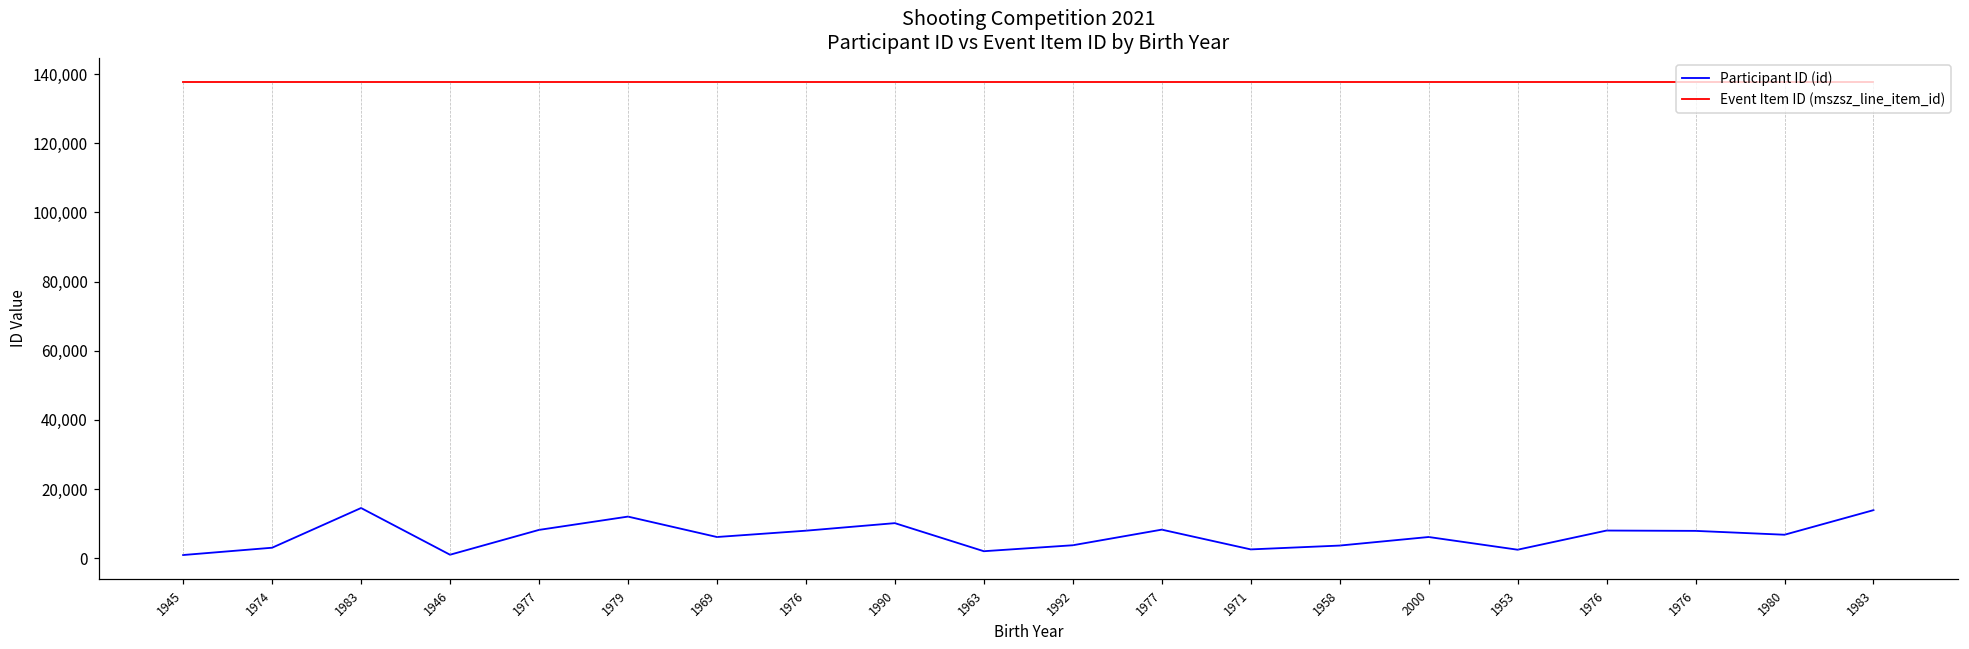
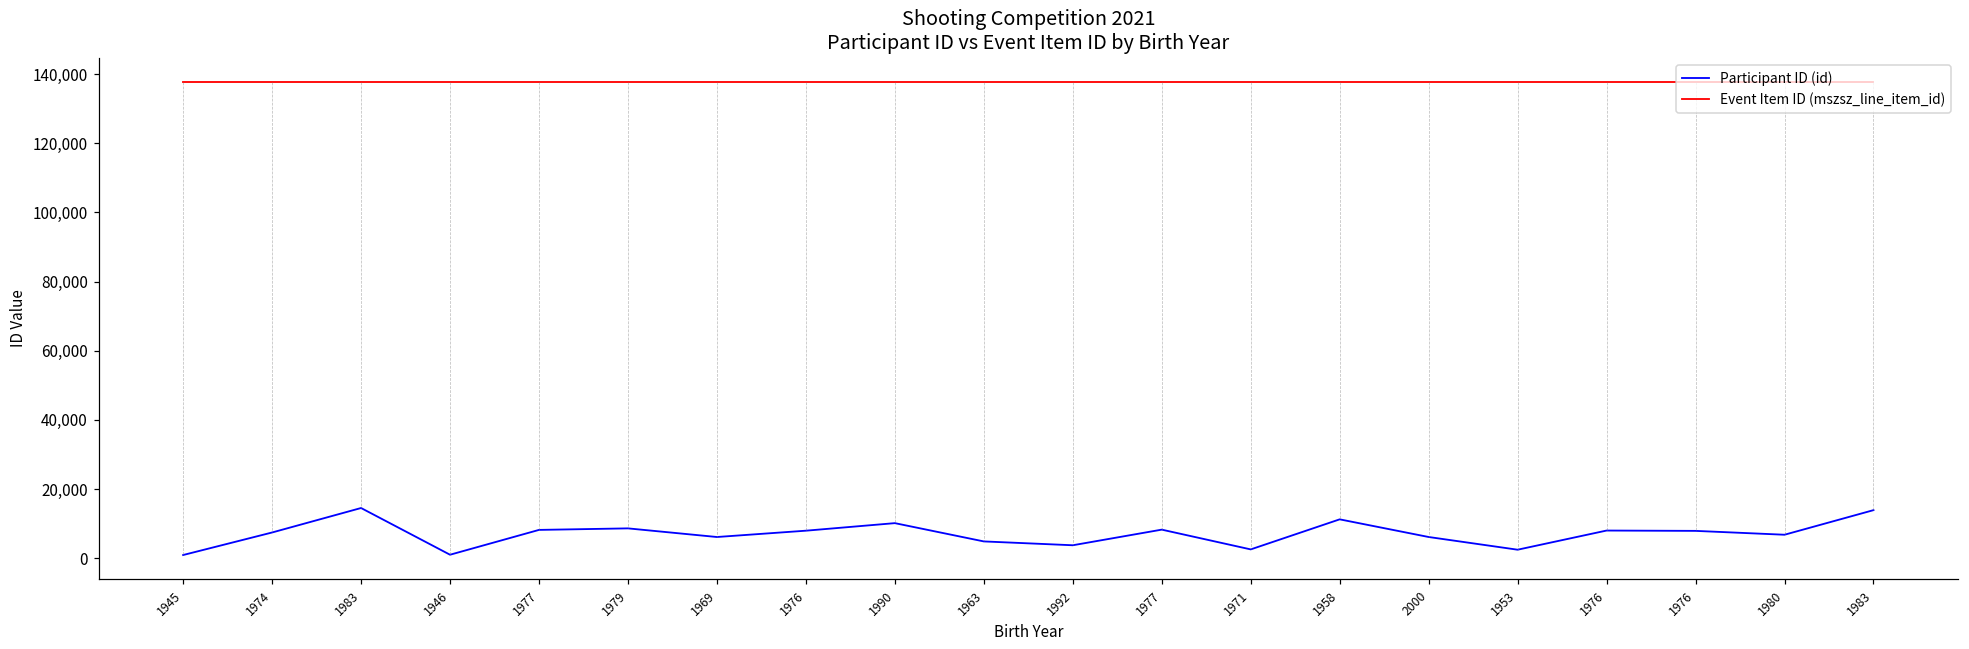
Participant ID (id), 1974: 3,000 -> 7,000
Participant ID (id), 1979: 12,000 -> 9,000
Participant ID (id), 1963: 2,000 -> 5,000
Participant ID (id), 1958: 4,000 -> 11,000
